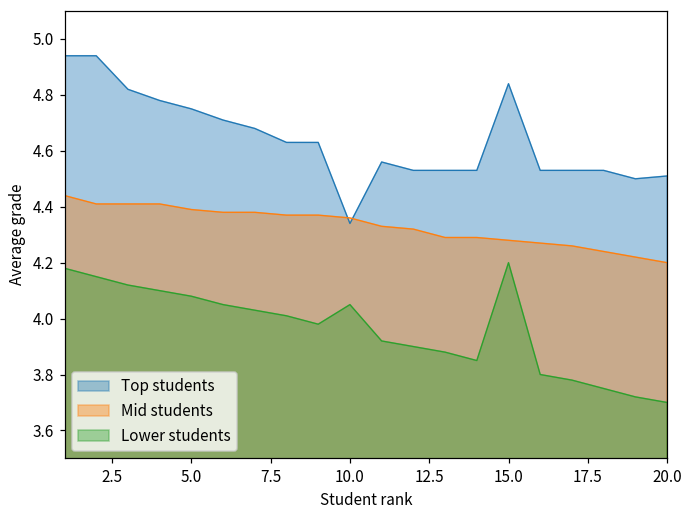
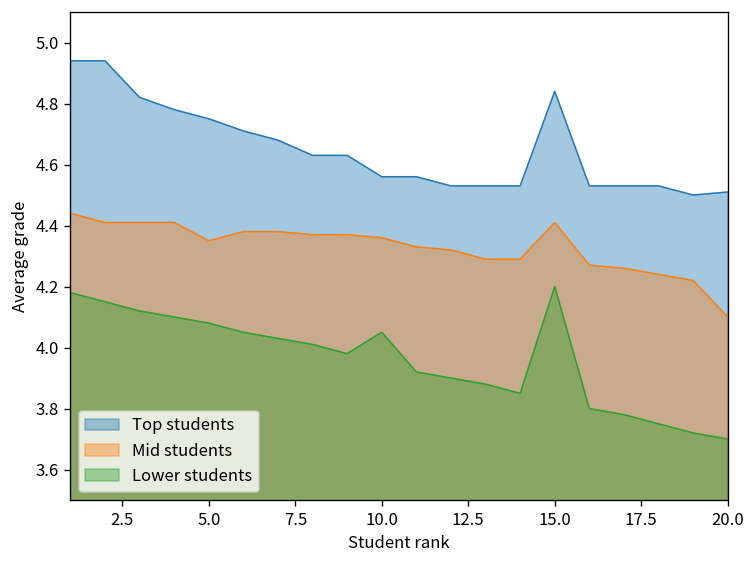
Mid students, 5.0: 4.39 -> 4.35
Top students, 10.0: 4.34 -> 4.56
Mid students, 15.0: 4.28 -> 4.41
Mid students, 20.0: 4.2 -> 4.1
